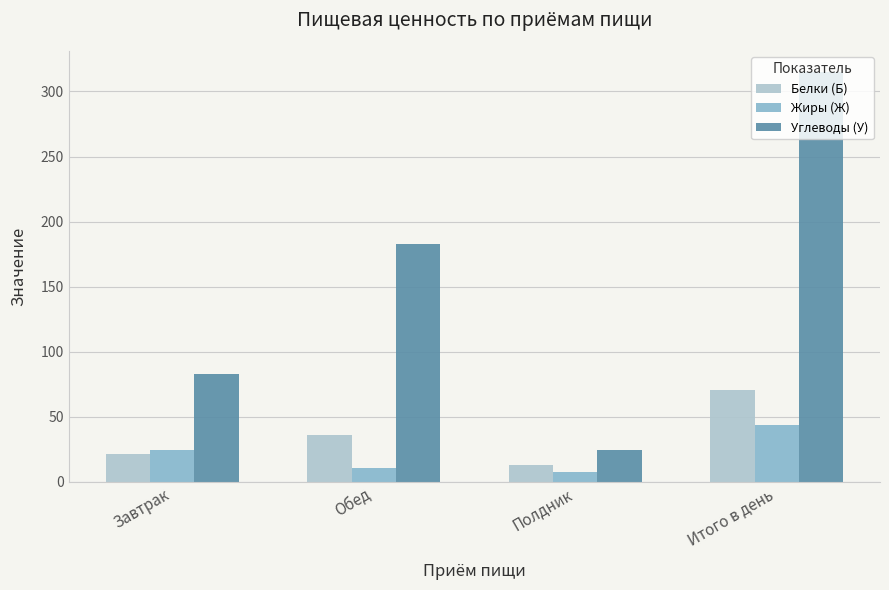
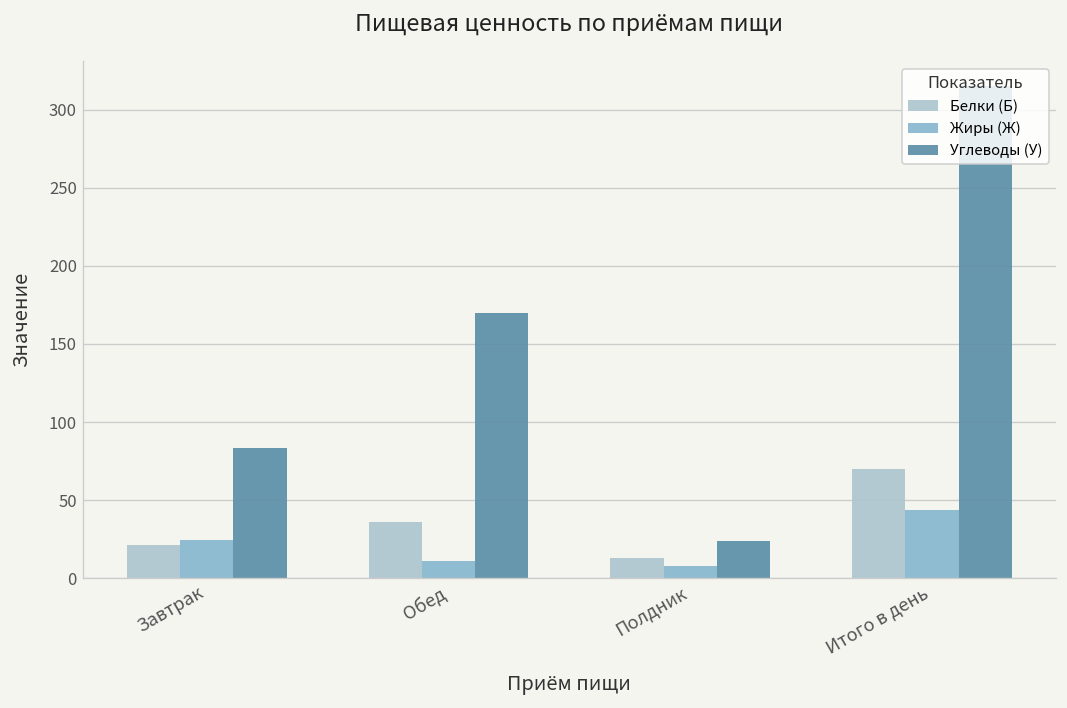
Углеводы (У), Обед: 183 -> 170
